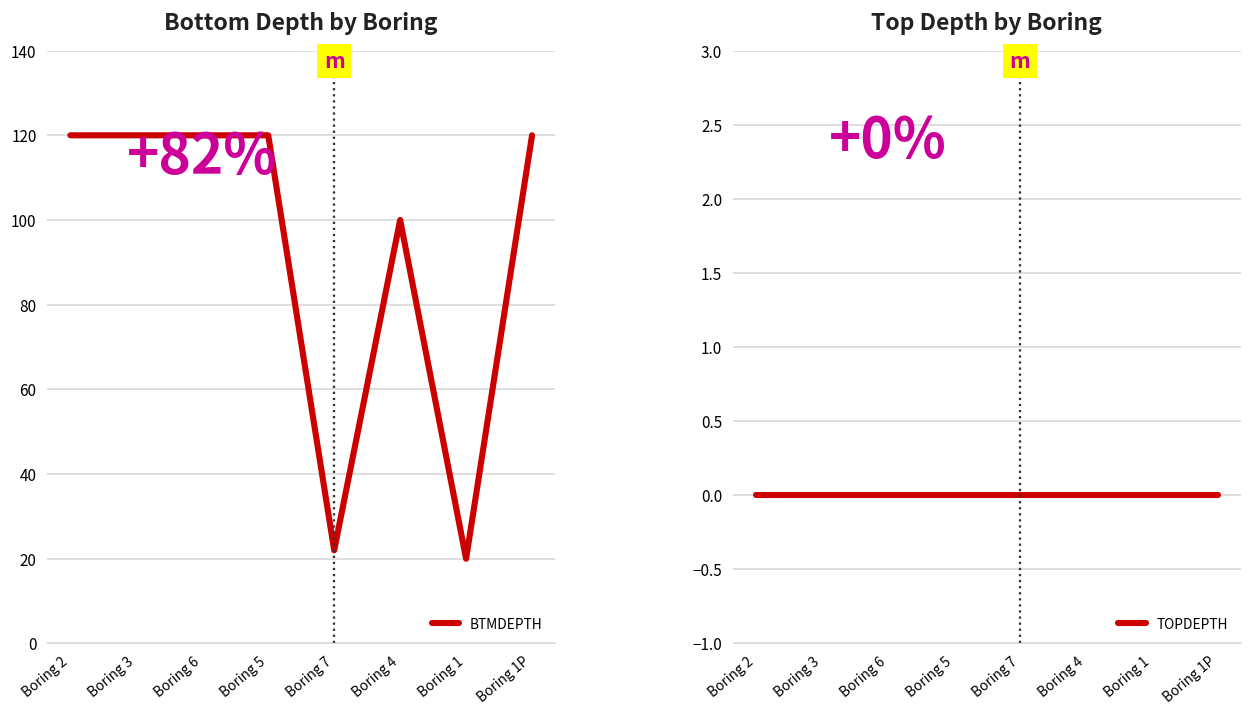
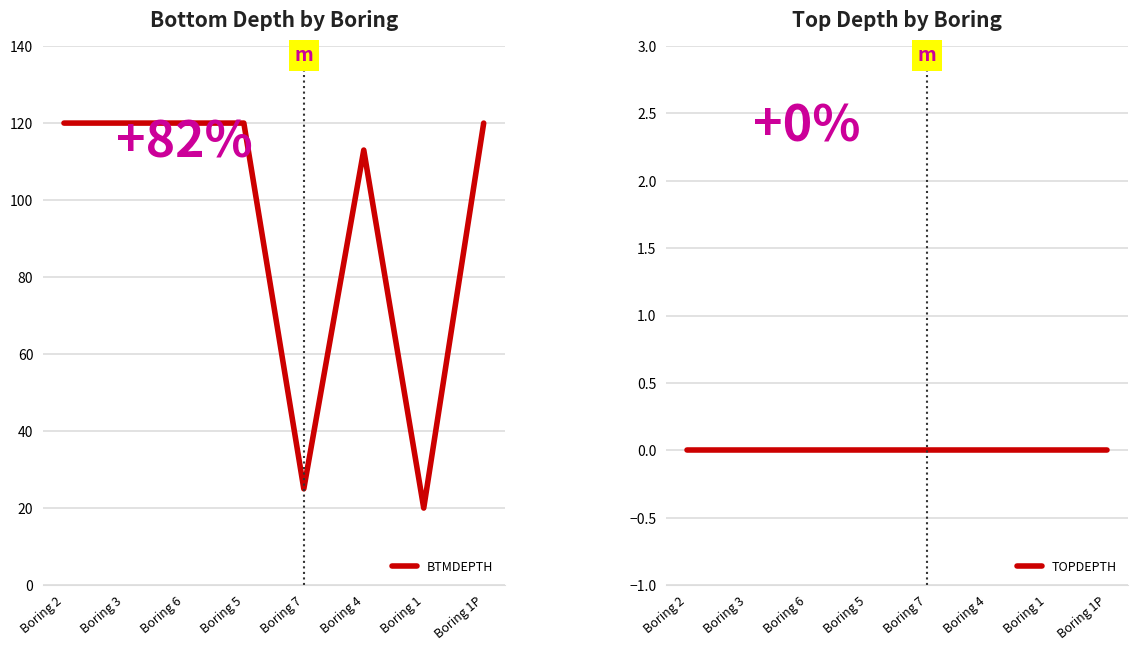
Bottom Depth by Boring, Boring 7: 22 -> 25
Bottom Depth by Boring, Boring 4: 100 -> 113
